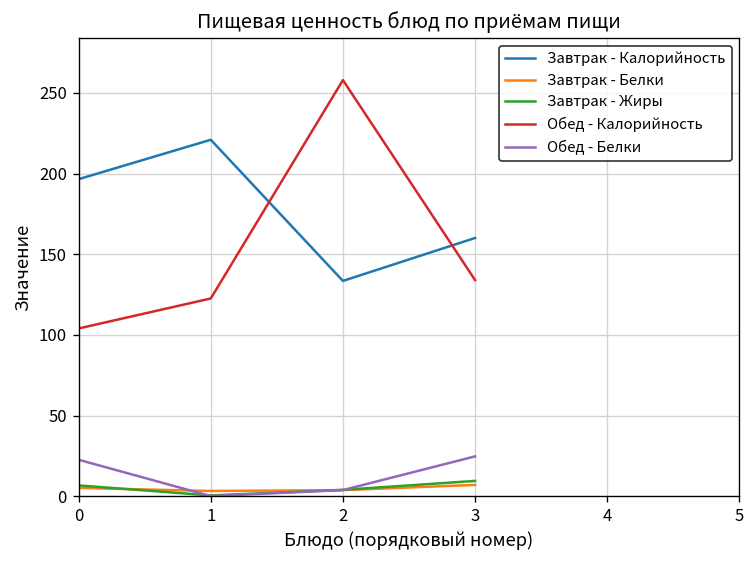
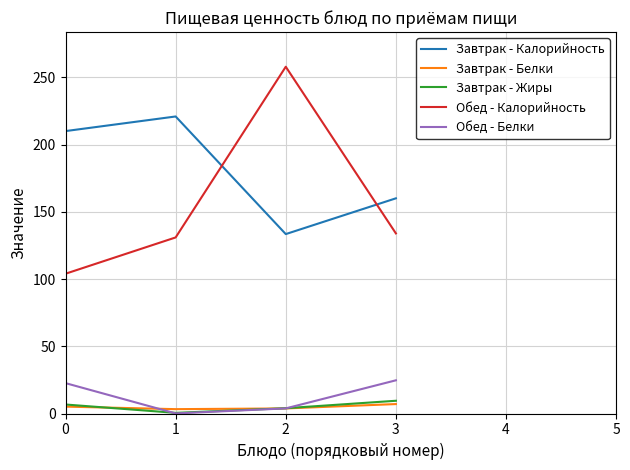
Завтрак - Калорийность, 0: 197 -> 210
Обед - Калорийность, 1: 123 -> 131
